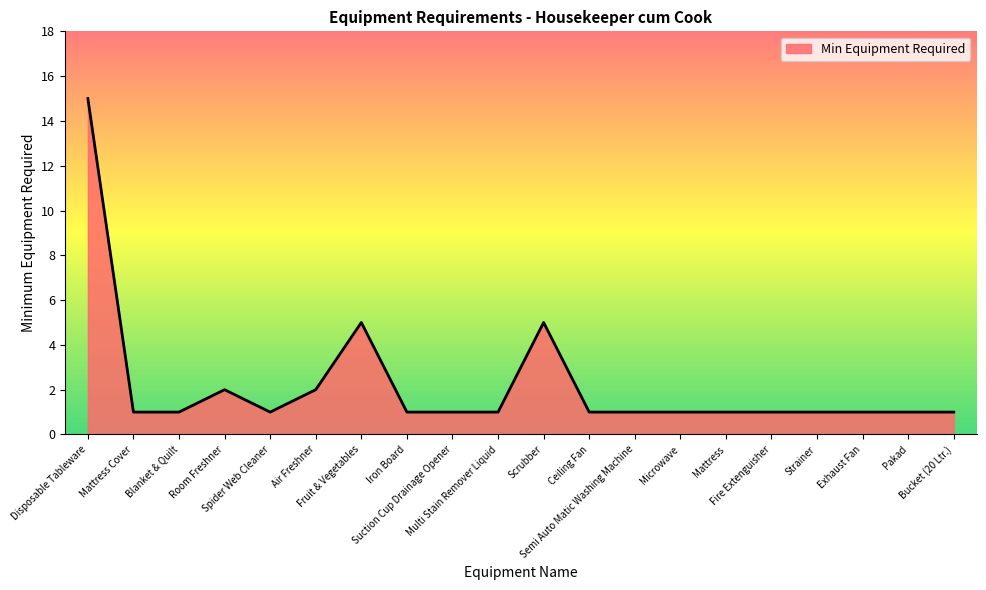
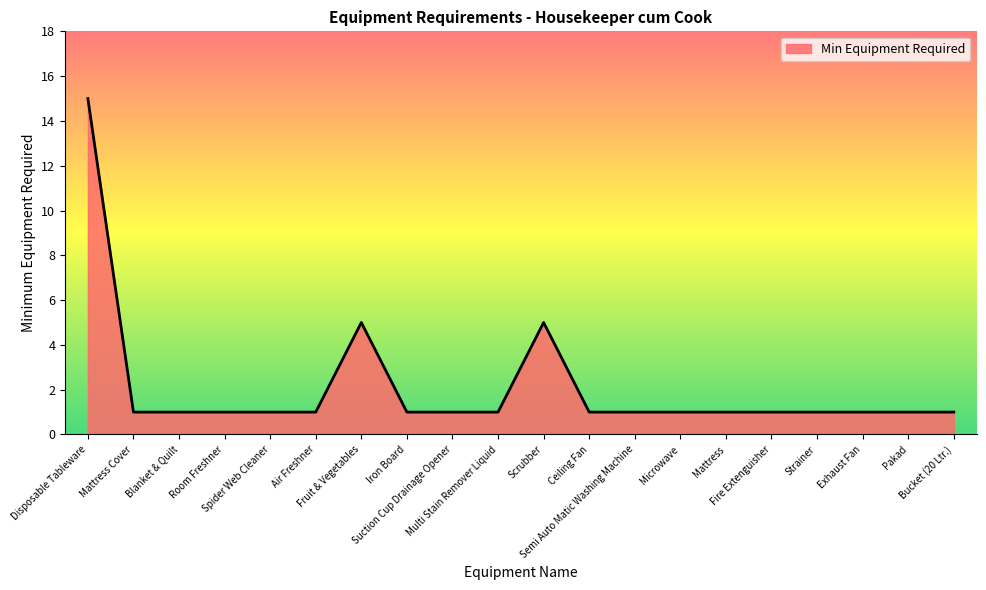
Room Freshner: 2 -> 1
Air Freshner: 2 -> 1
